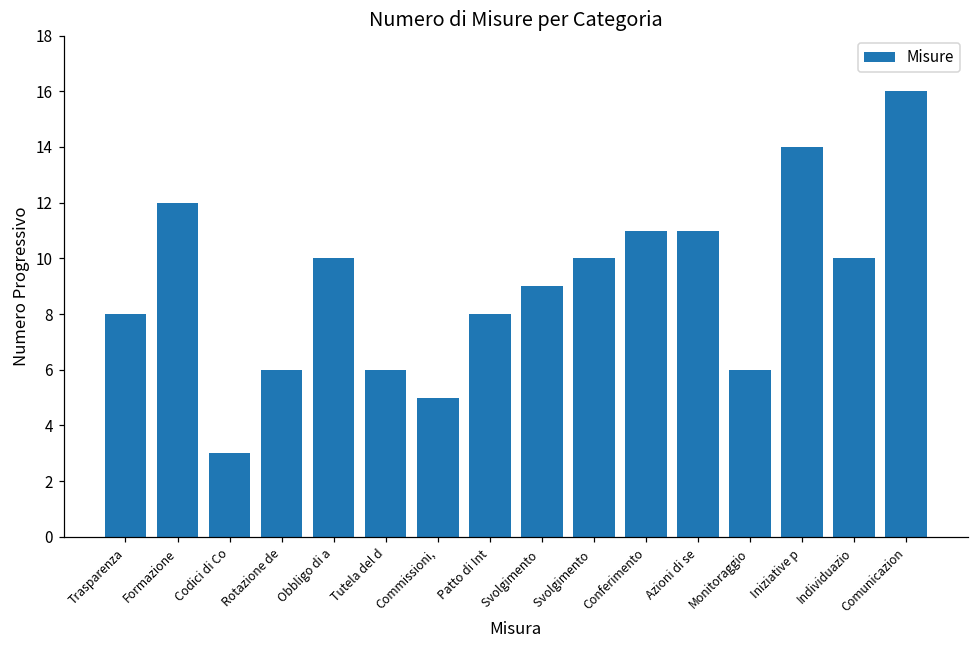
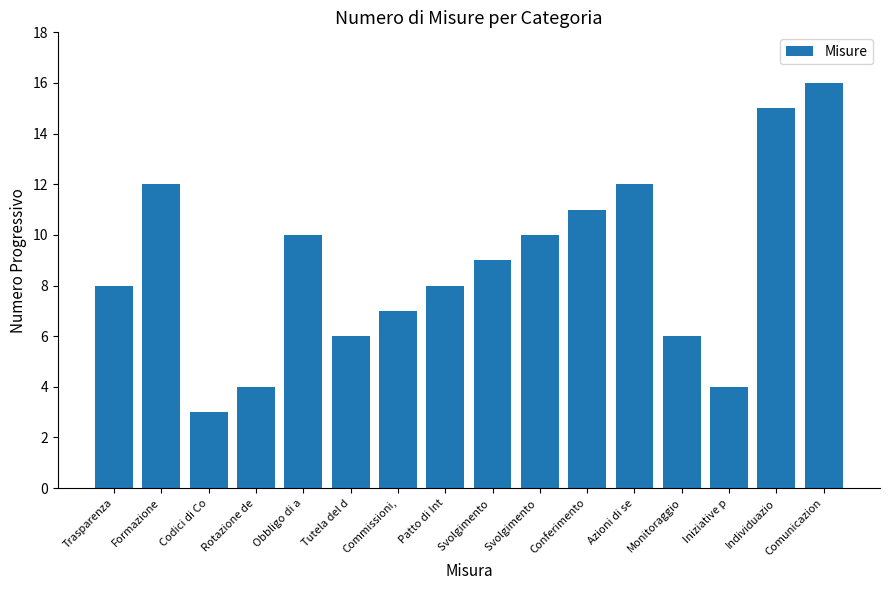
Rotazione de: 6 -> 4
Commissioni,: 5 -> 7
Azioni di se: 11 -> 12
Iniziative p: 14 -> 4
Individuazio: 10 -> 15
